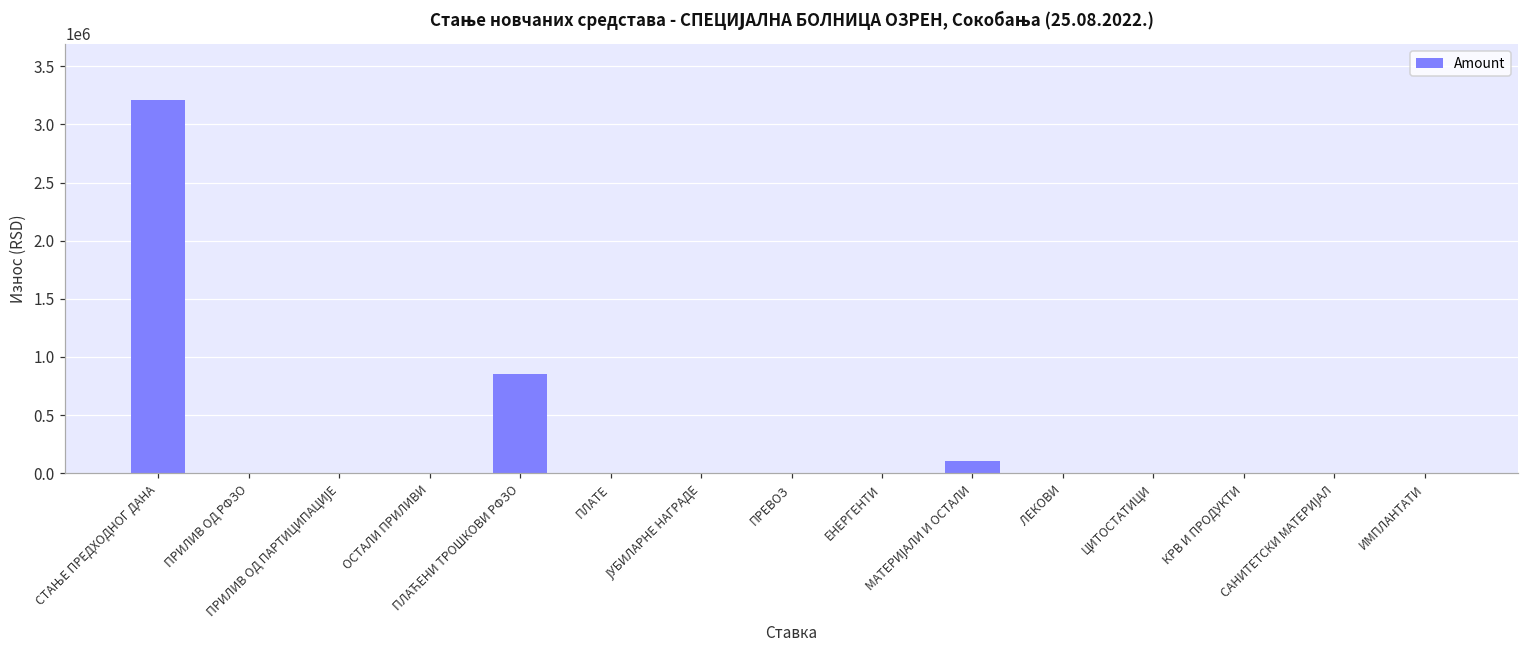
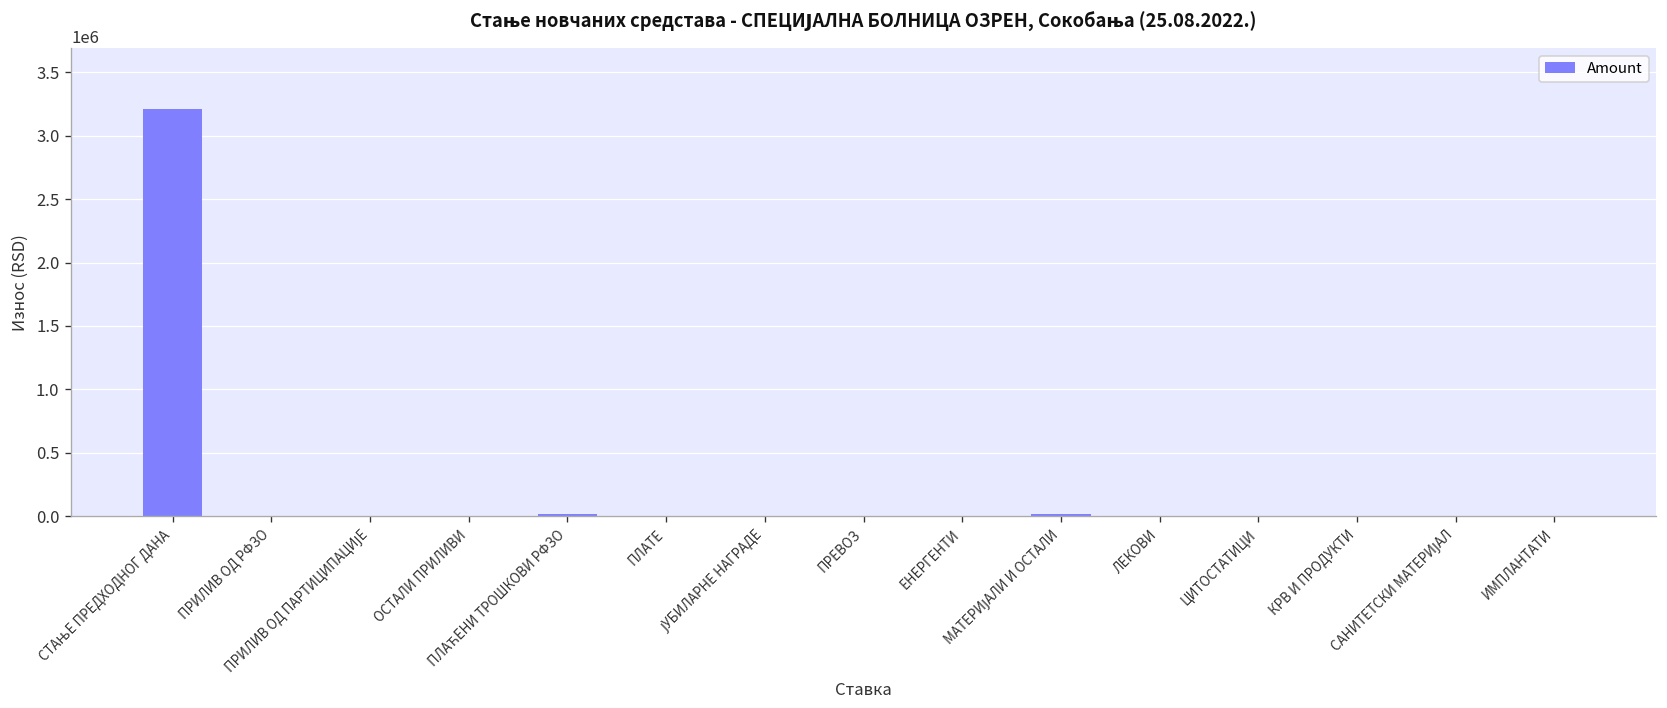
ПЛАЋЕНИ ТРОШКОВИ РФЗО: 860000 -> 20000
МАТЕРИЈАЛИ И ОСТАЛИ: 110000 -> 20000
